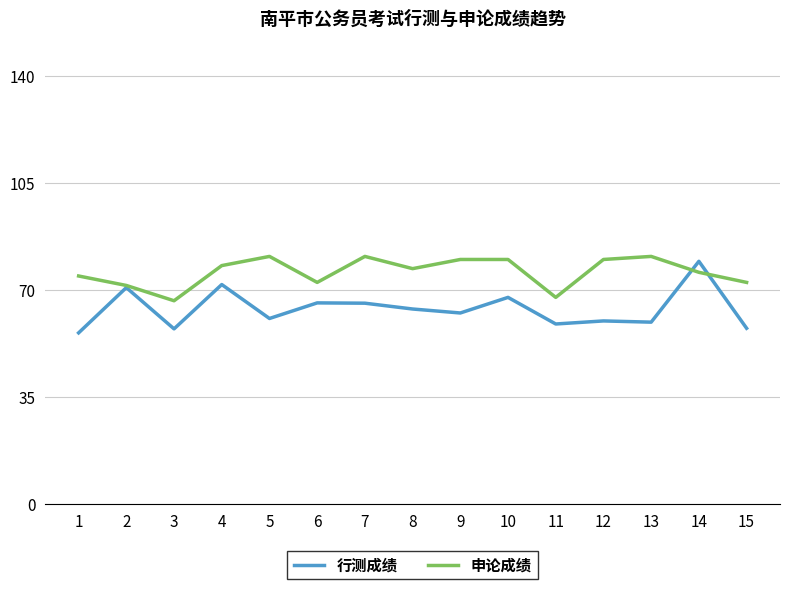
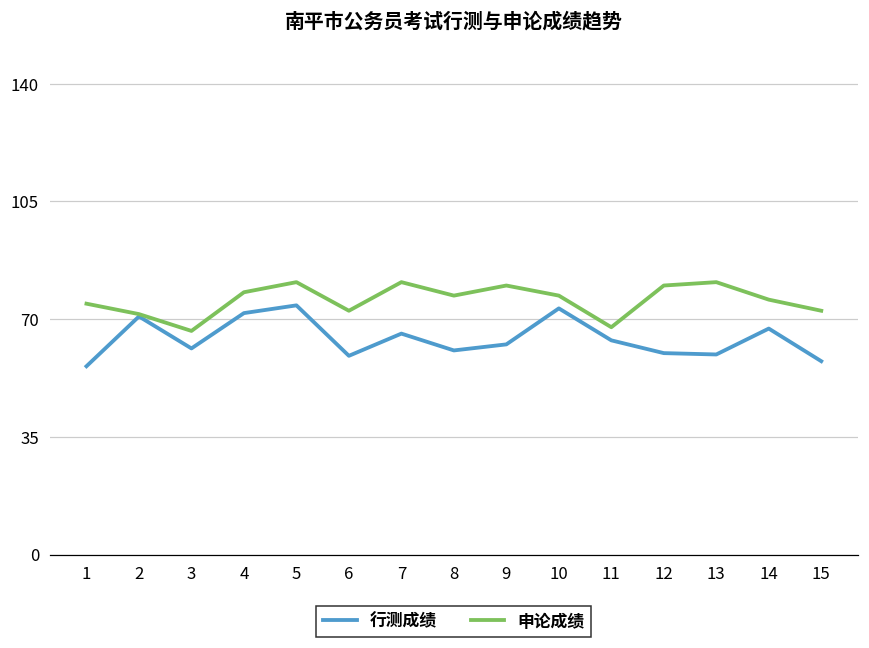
行测成绩, 3: 57 -> 61
行测成绩, 5: 61 -> 74
行测成绩, 6: 66 -> 59
行测成绩, 8: 64 -> 61
行测成绩, 10: 68 -> 73
申论成绩, 10: 80 -> 77
行测成绩, 11: 59 -> 64
行测成绩, 14: 79 -> 67
